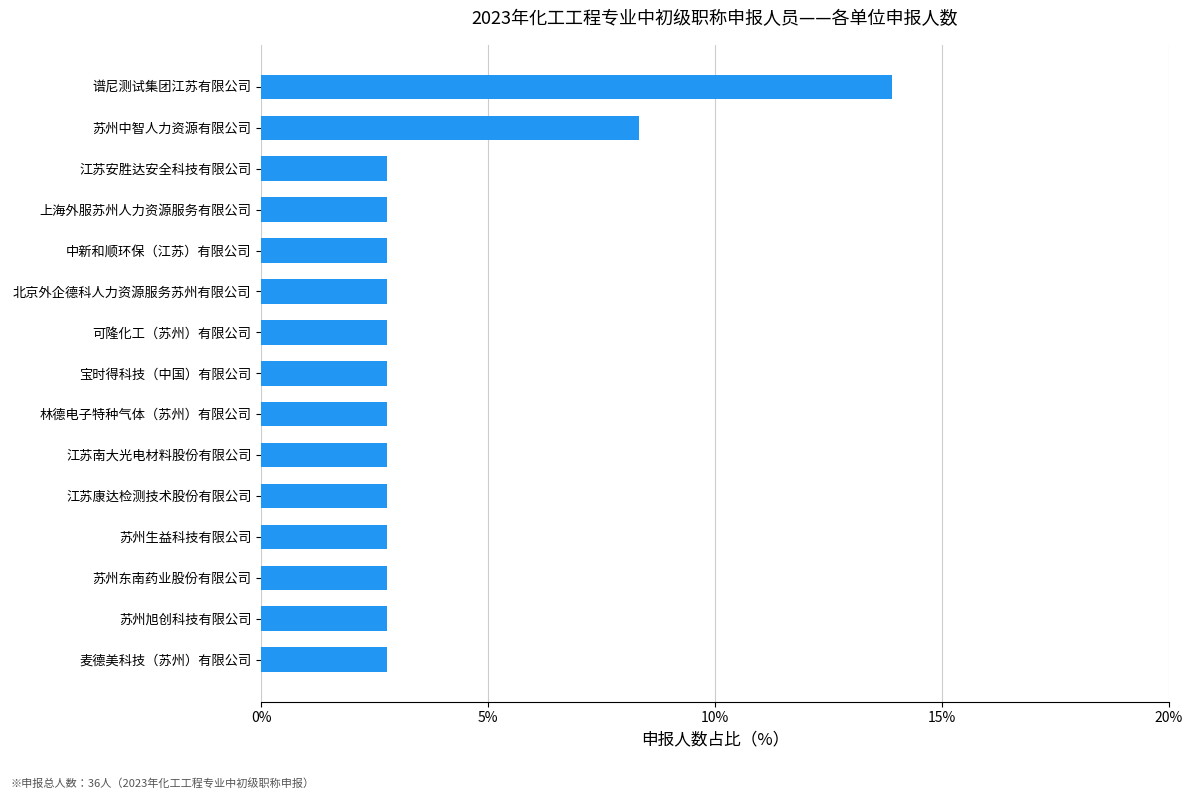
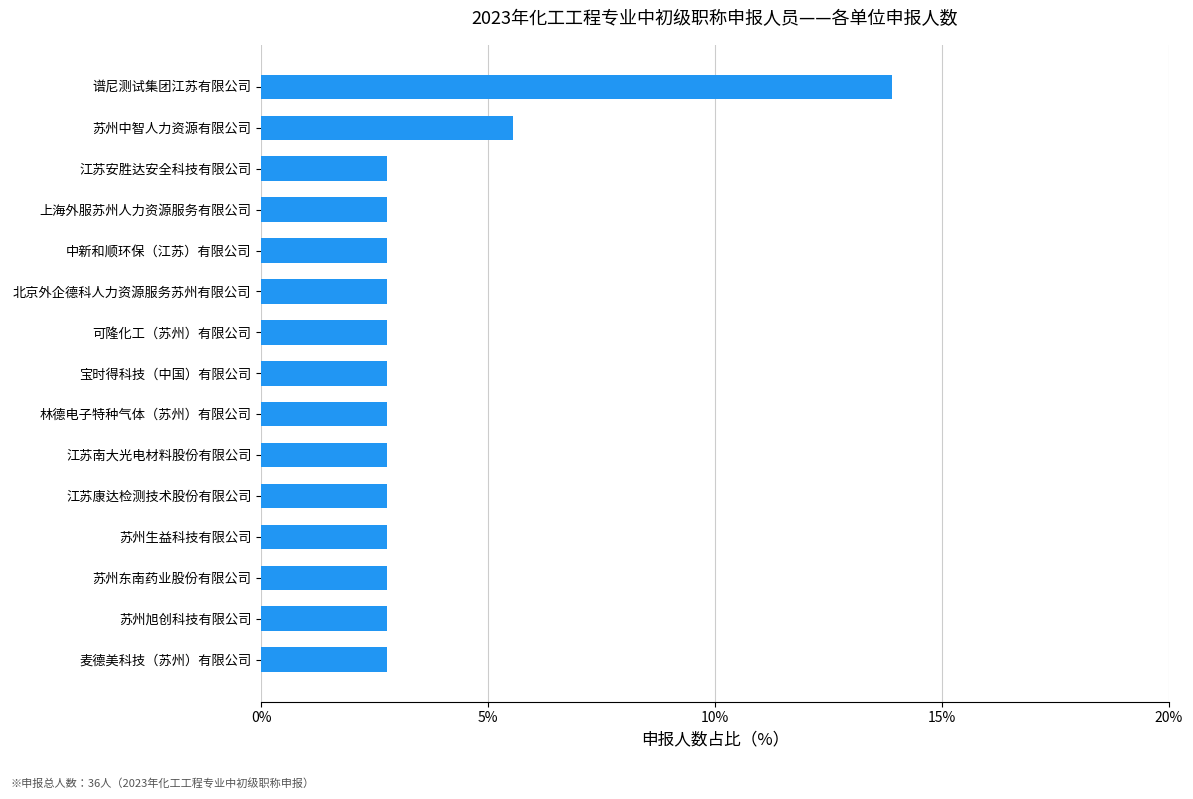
苏州中智人力资源有限公司: 8.3% -> 5.6%
